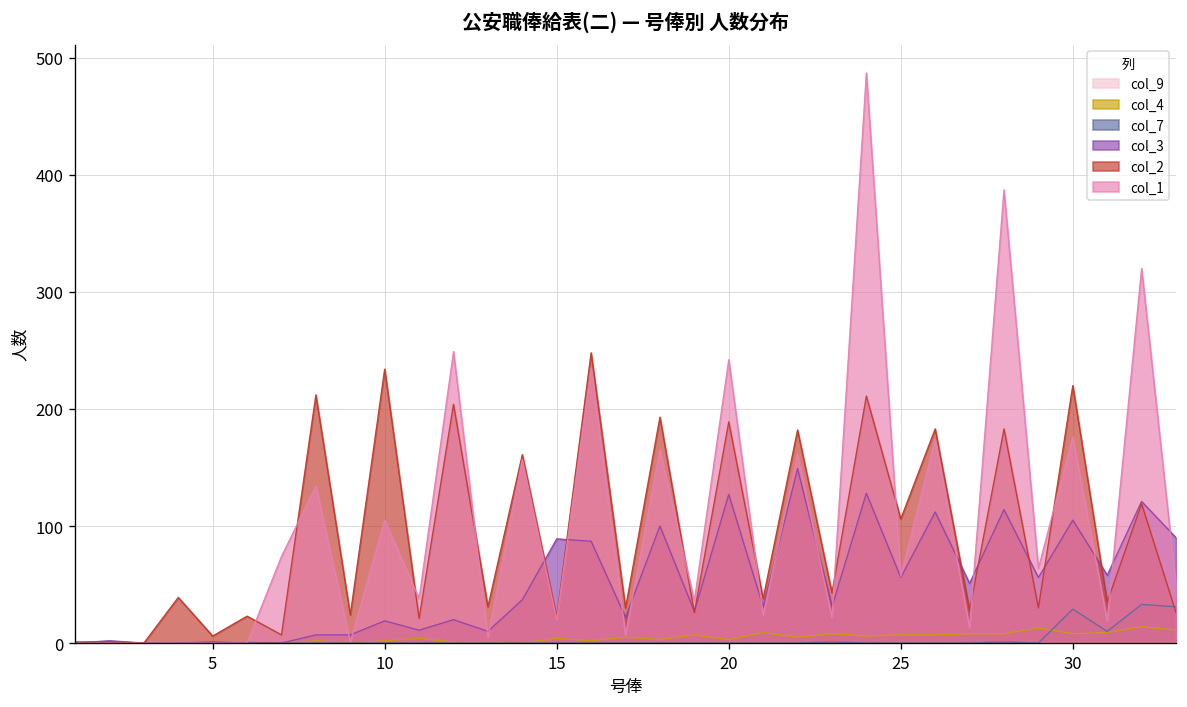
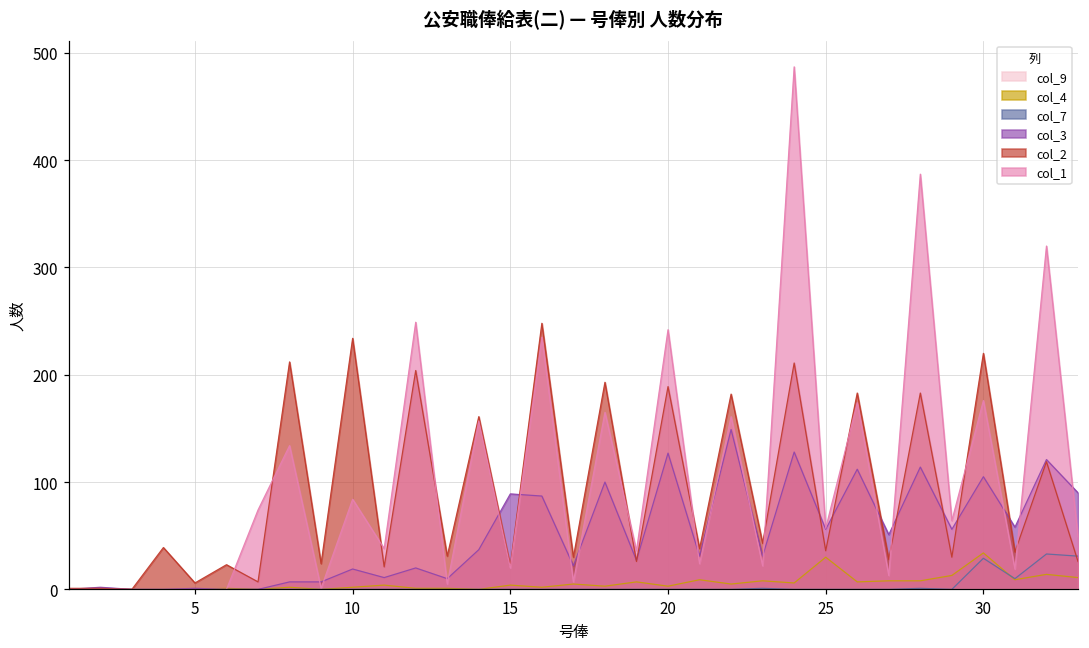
col_1, 10: 110 -> 80
col_4, 25: 10 -> 30
col_2, 25: 110 -> 40
col_4, 30: 10 -> 30
